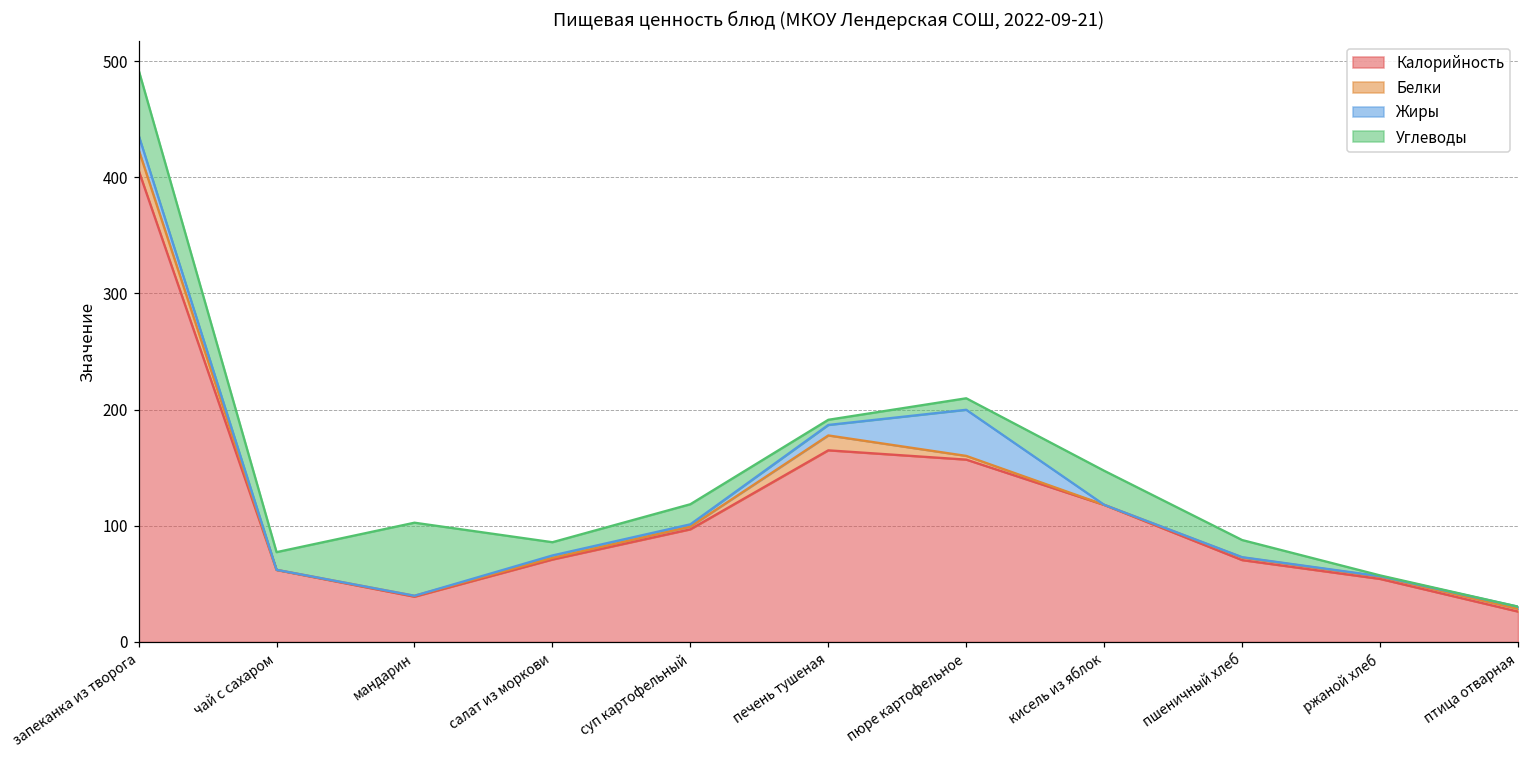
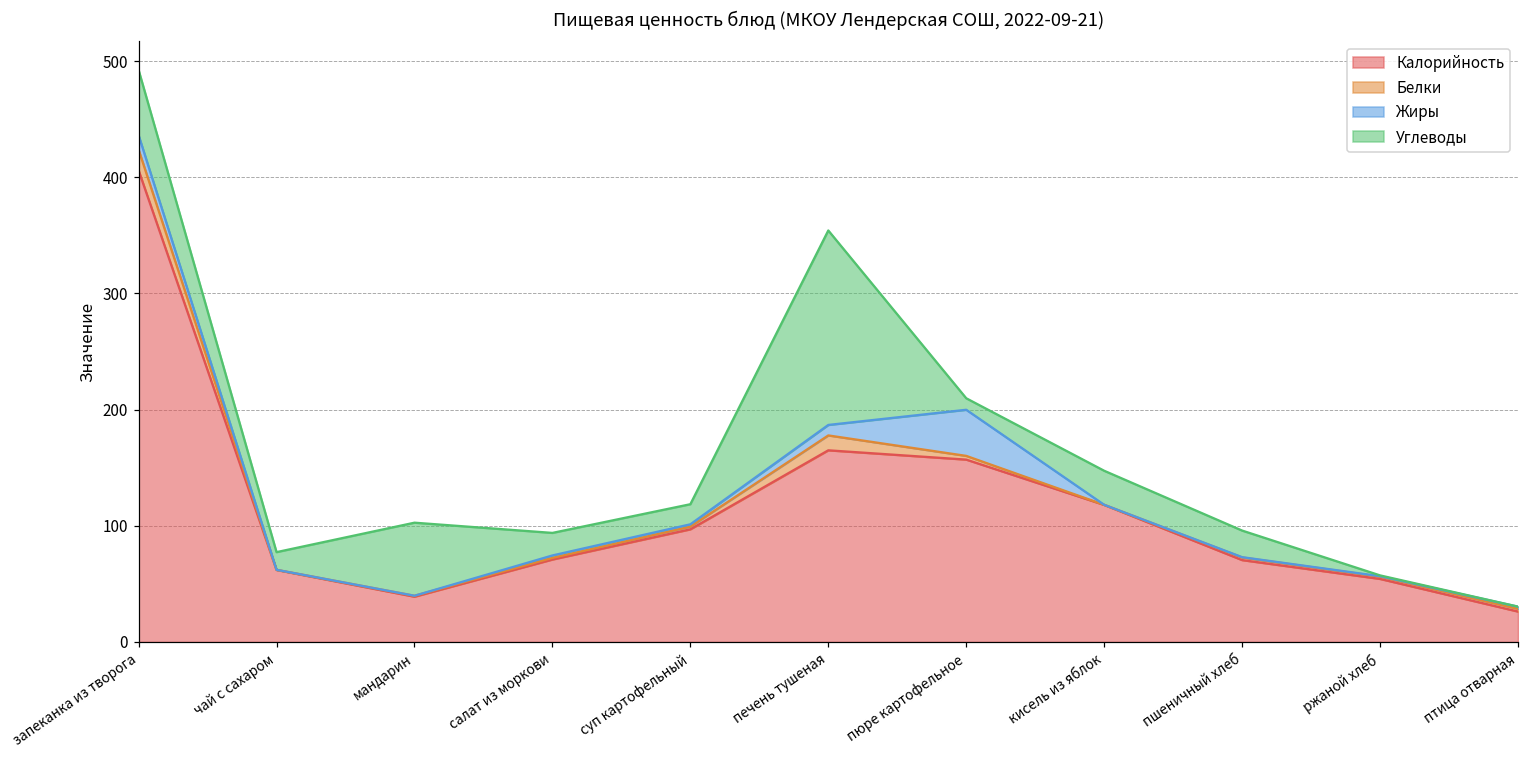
Углеводы, салат из моркови: 11 -> 19
Углеводы, печень тушеная: 4 -> 167
Углеводы, пшеничный хлеб: 15 -> 23
